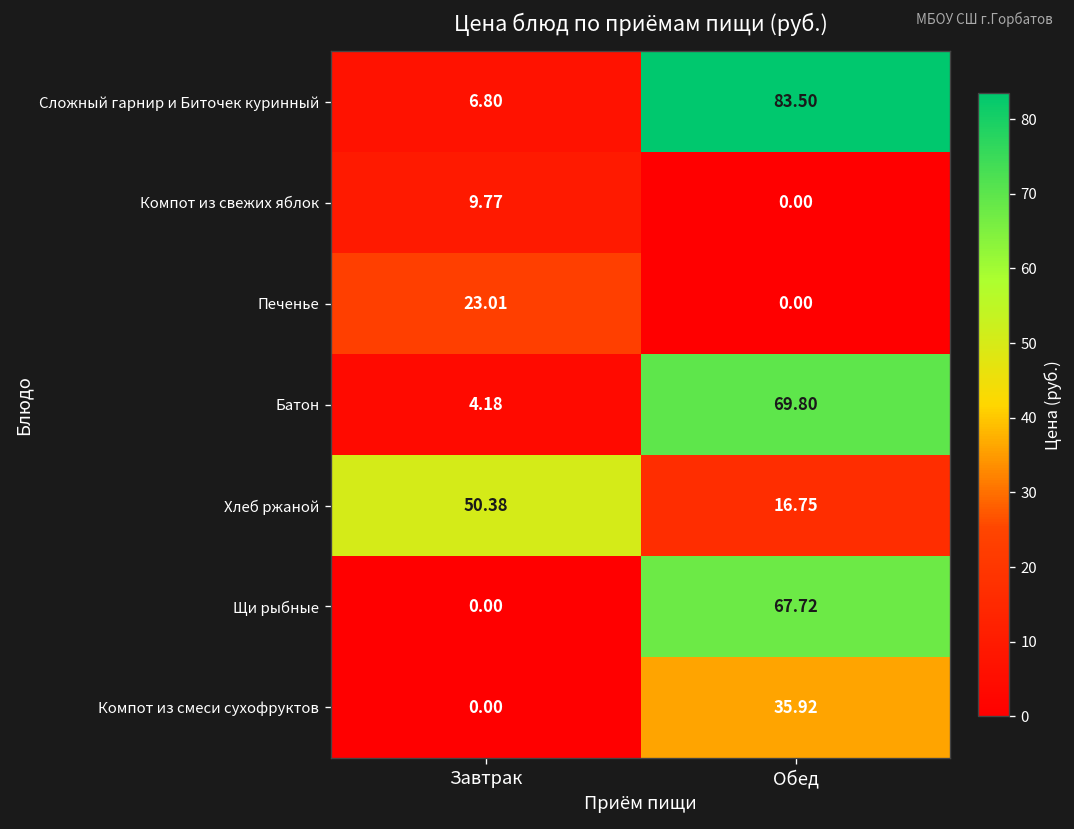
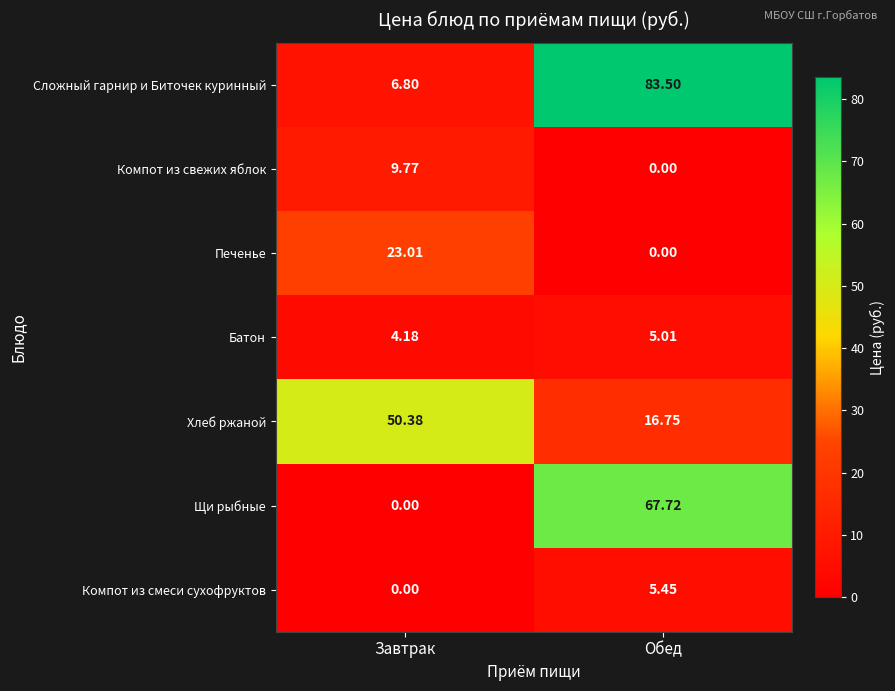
Батон, Обед: 69.80 -> 5.01
Компот из смеси сухофруктов, Обед: 35.92 -> 5.45
